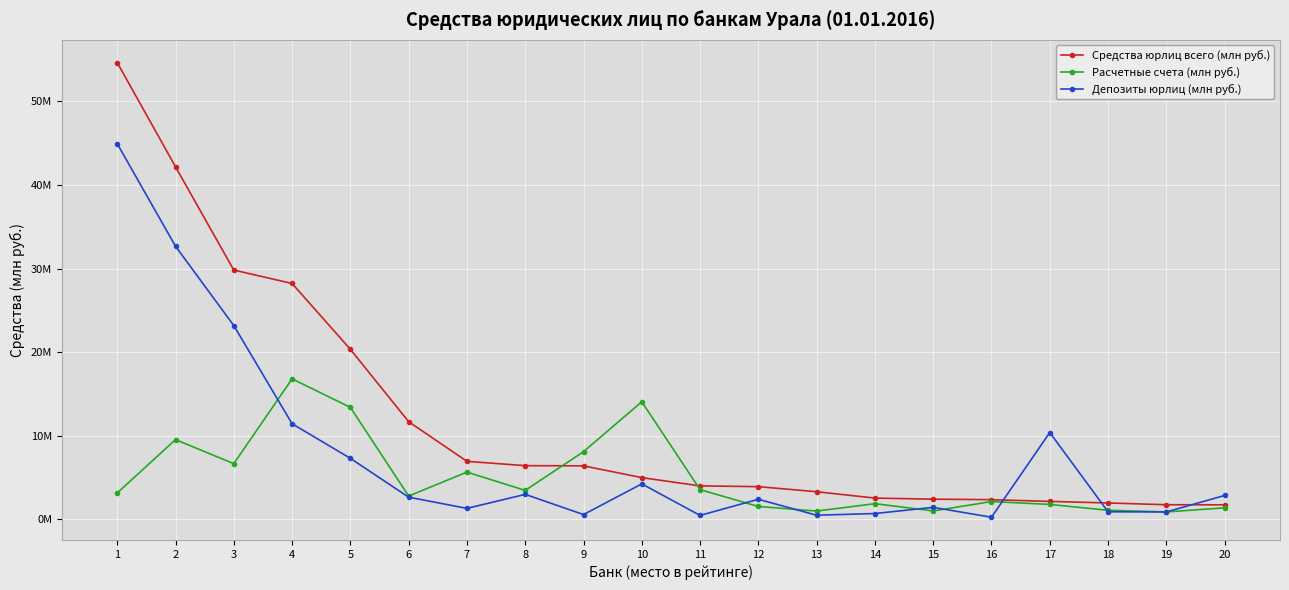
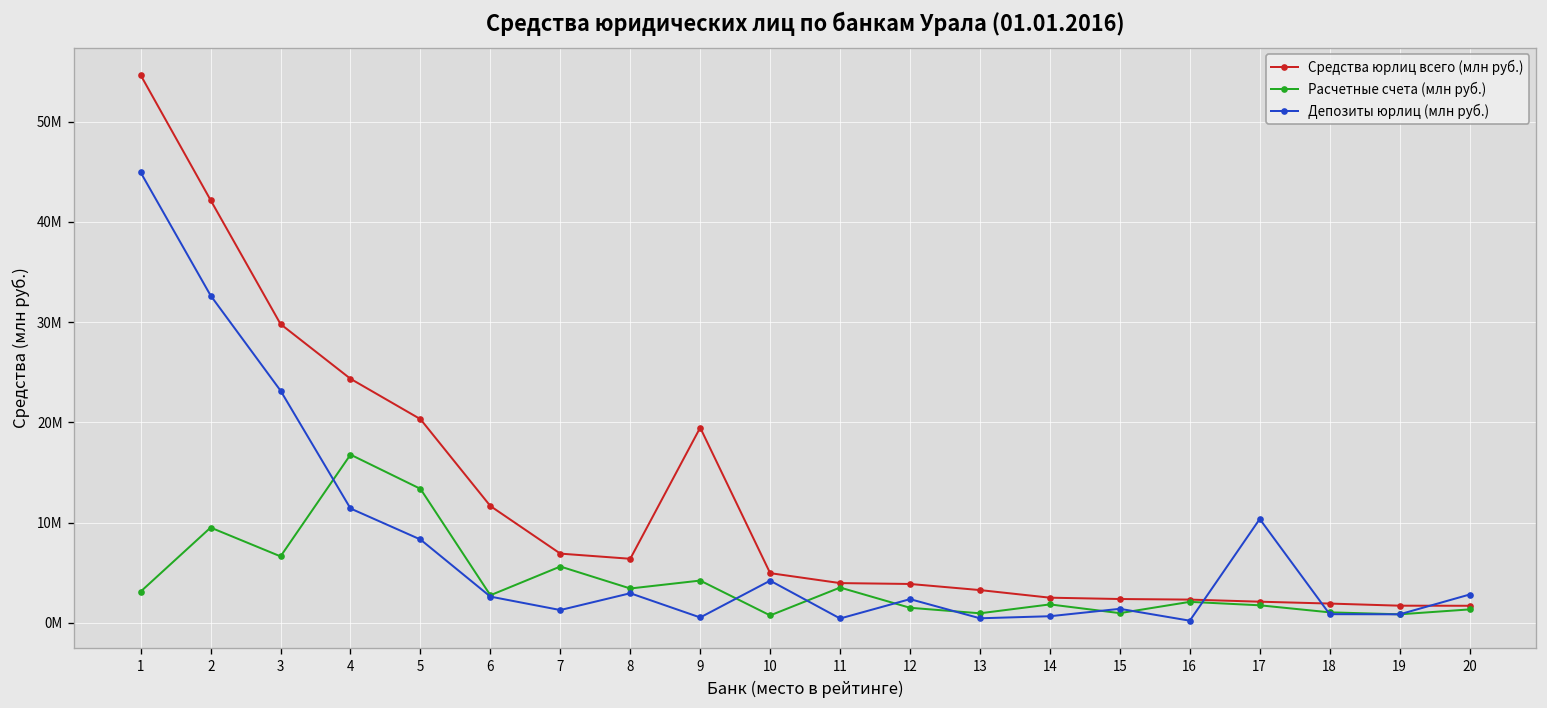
Средства юрлиц всего (млн руб.), 4: 28000000 -> 24000000
Депозиты юрлиц (млн руб.), 5: 7000000 -> 8000000
Средства юрлиц всего (млн руб.), 9: 6000000 -> 19000000
Расчетные счета (млн руб.), 9: 8000000 -> 4000000
Расчетные счета (млн руб.), 10: 14000000 -> 1000000
